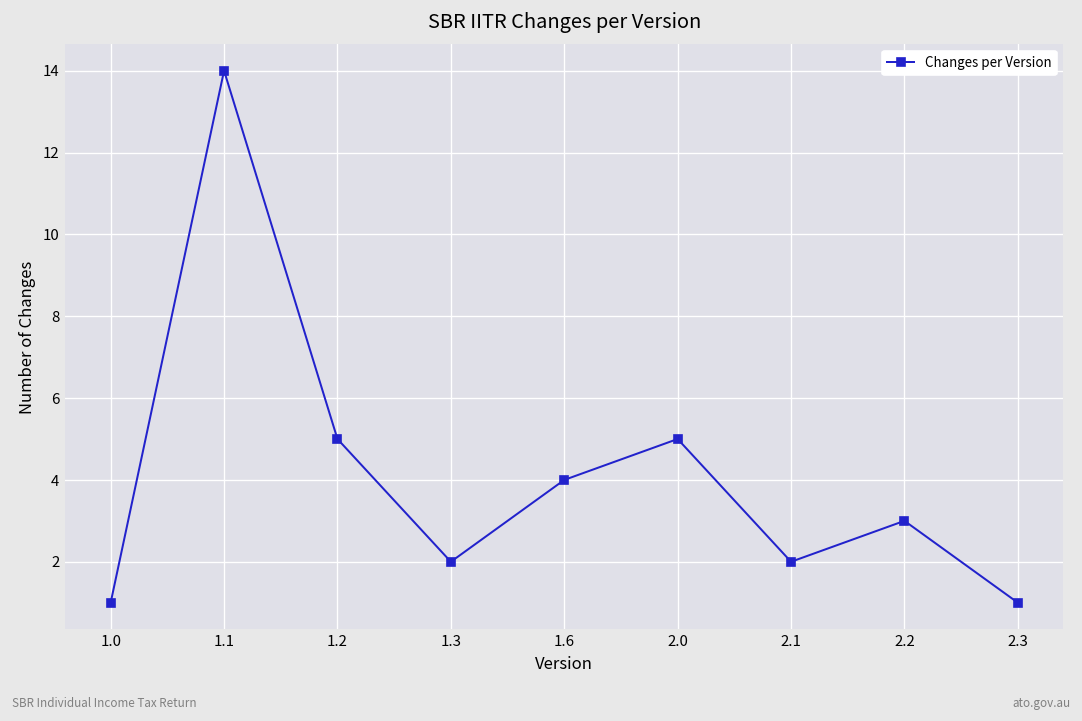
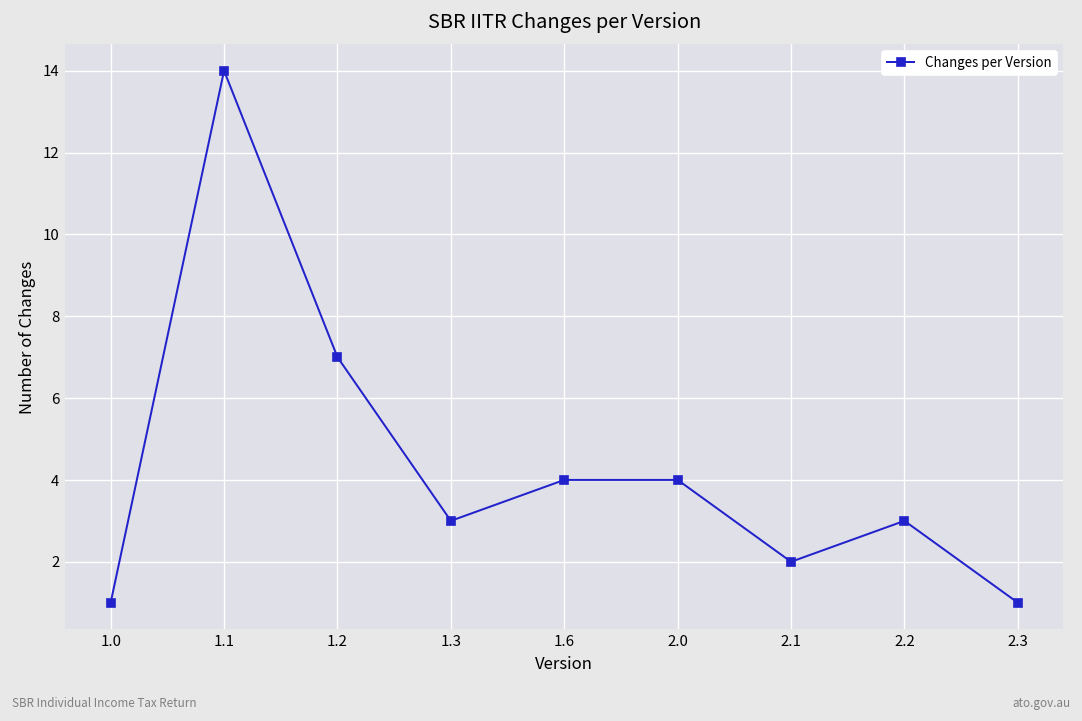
1.2: 5 -> 7
1.3: 2 -> 3
2.0: 5 -> 4
